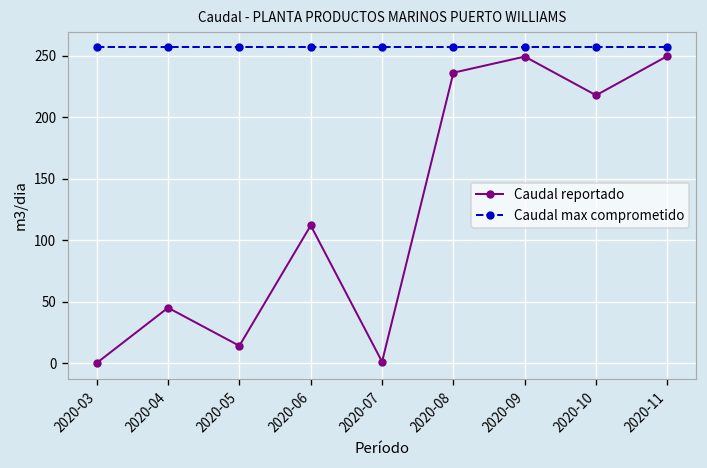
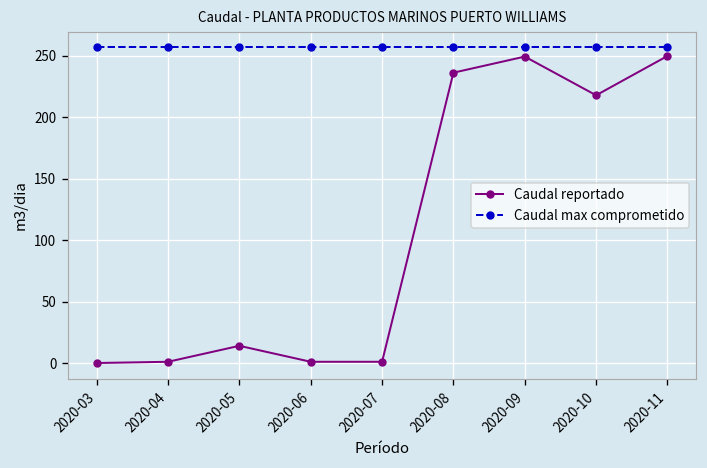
Caudal reportado, 2020-04: 45 -> 1
Caudal reportado, 2020-06: 112 -> 1
